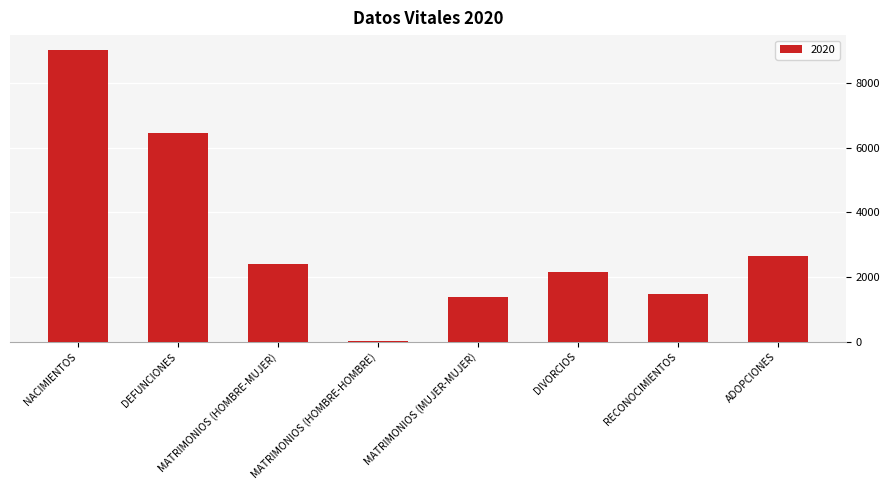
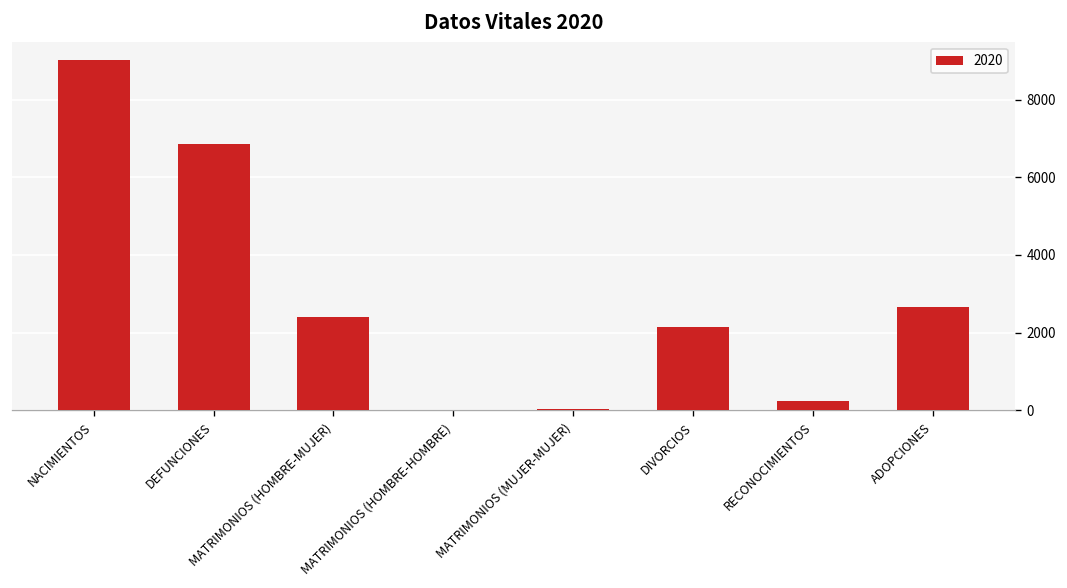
DEFUNCIONES: 6500 -> 6800
MATRIMONIOS (MUJER-MUJER): 1400 -> 0
RECONOCIMIENTOS: 1500 -> 200
